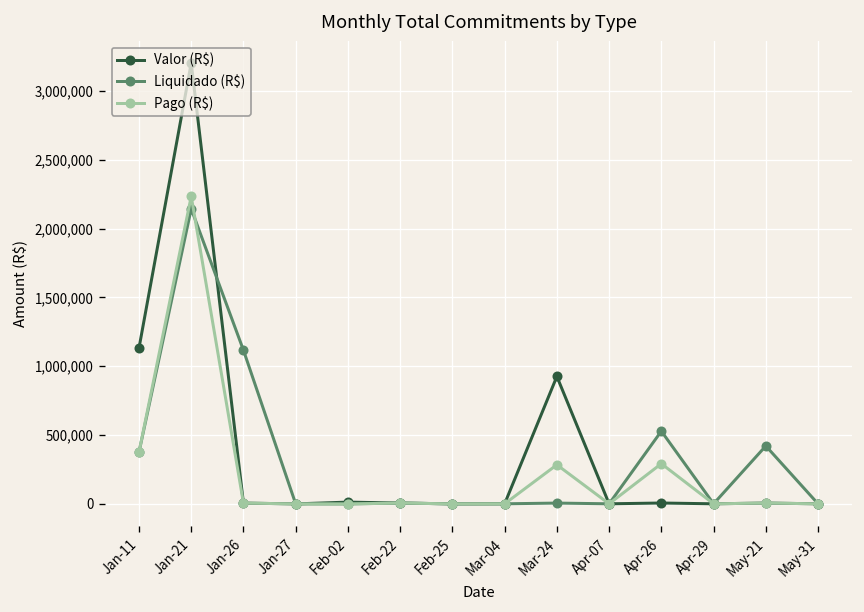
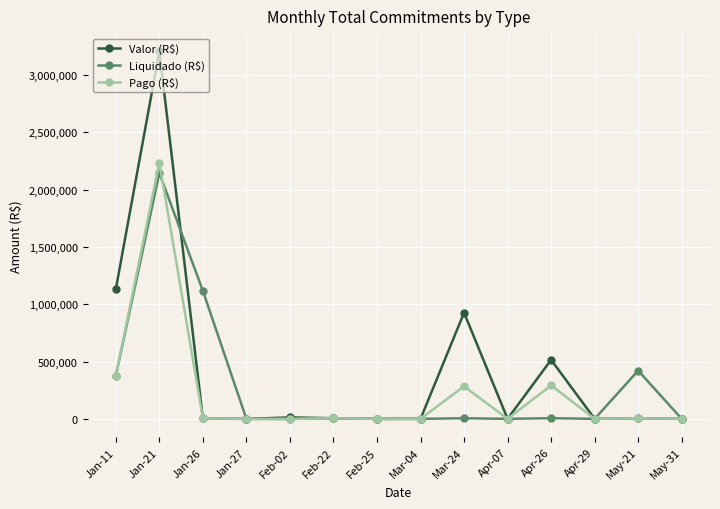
Valor (R$), Apr-26: 10,000 -> 520,000
Liquidado (R$), Apr-26: 530,000 -> 10,000
